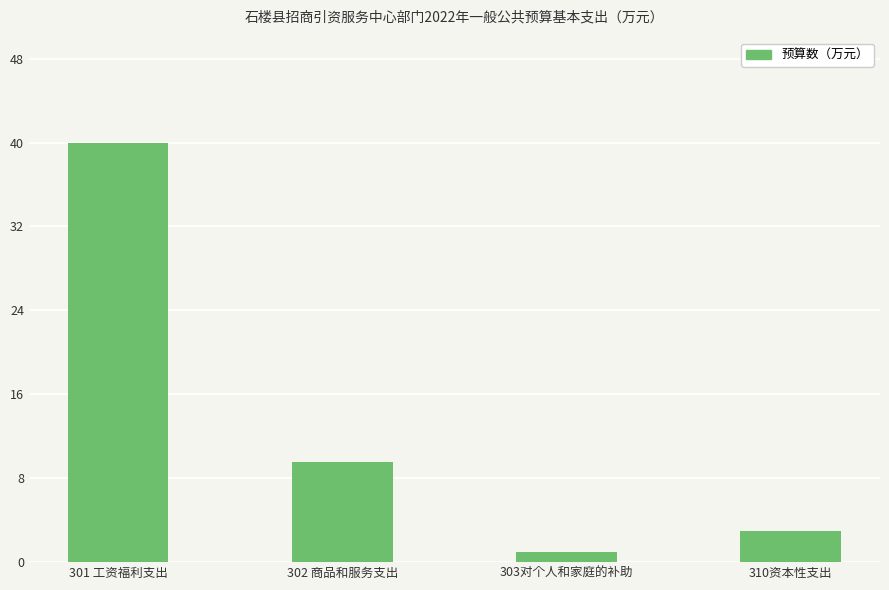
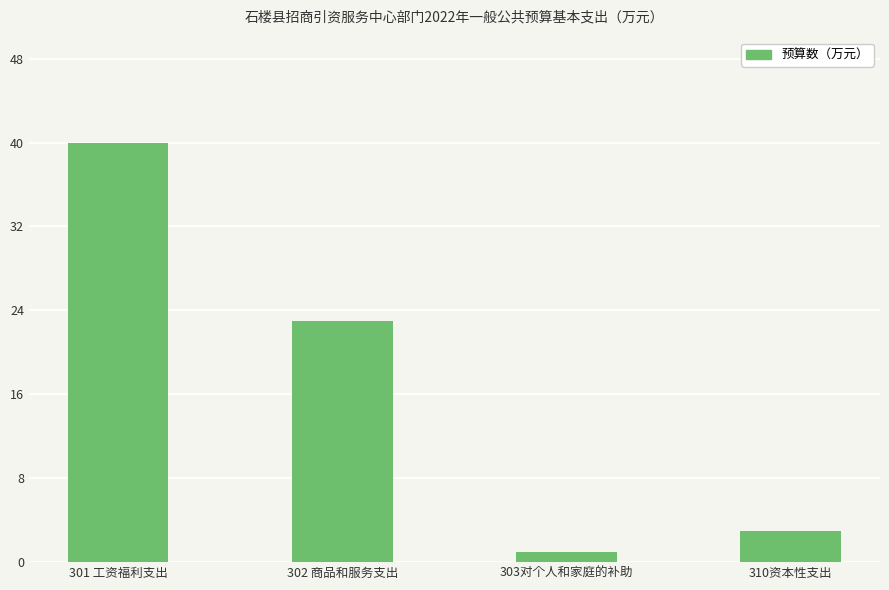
302 商品和服务支出: 9.6 -> 23.0
